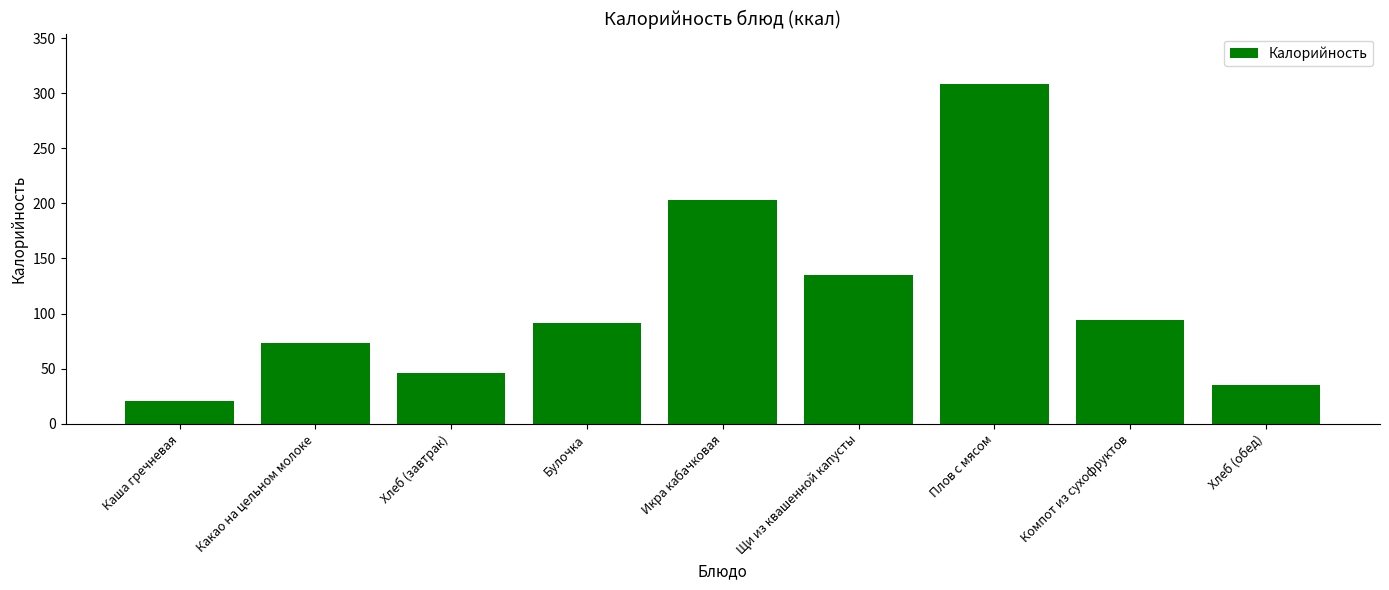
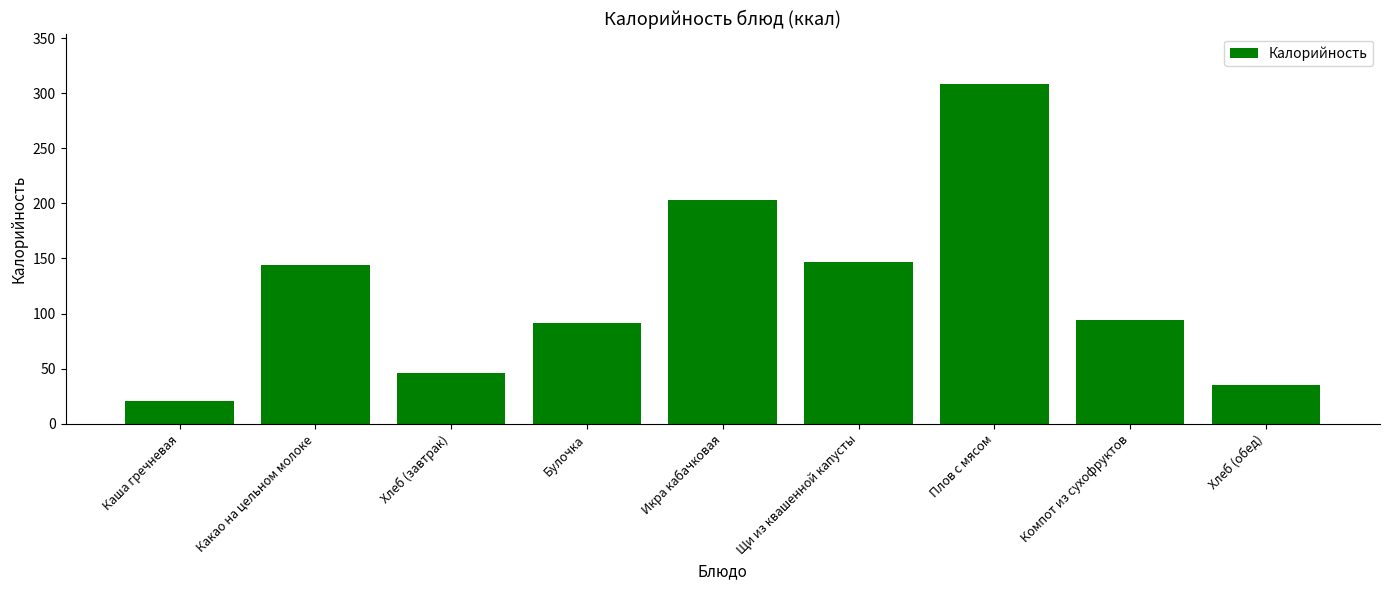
Какао на цельном молоке: 73 -> 144
Щи из квашенной капусты: 135 -> 147
